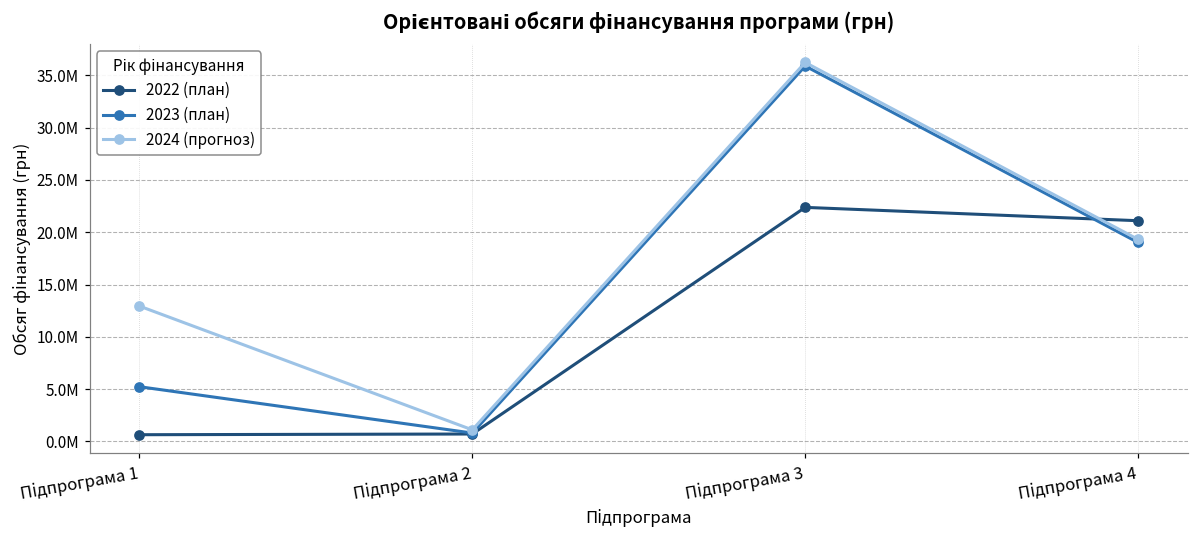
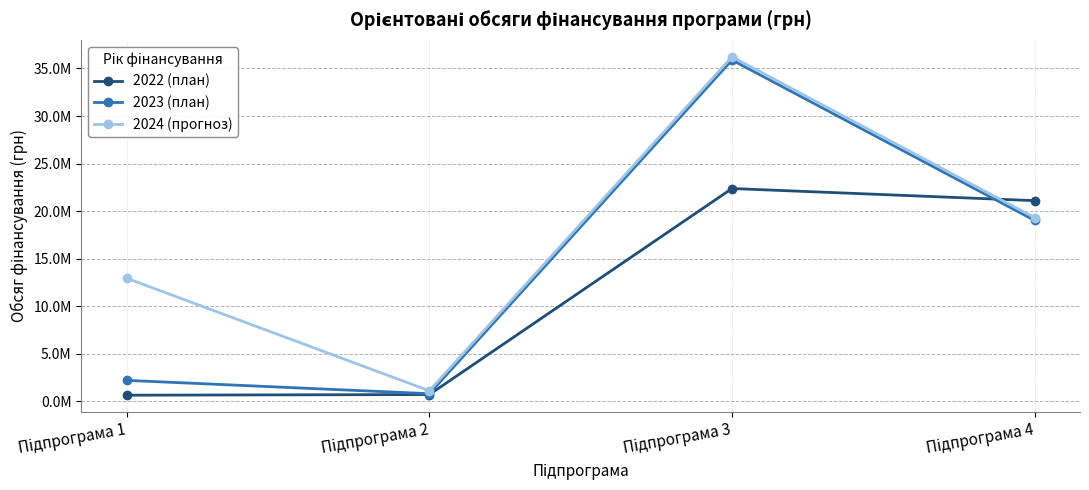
2023 (план), Підпрограма 1: 5000000 -> 2000000
